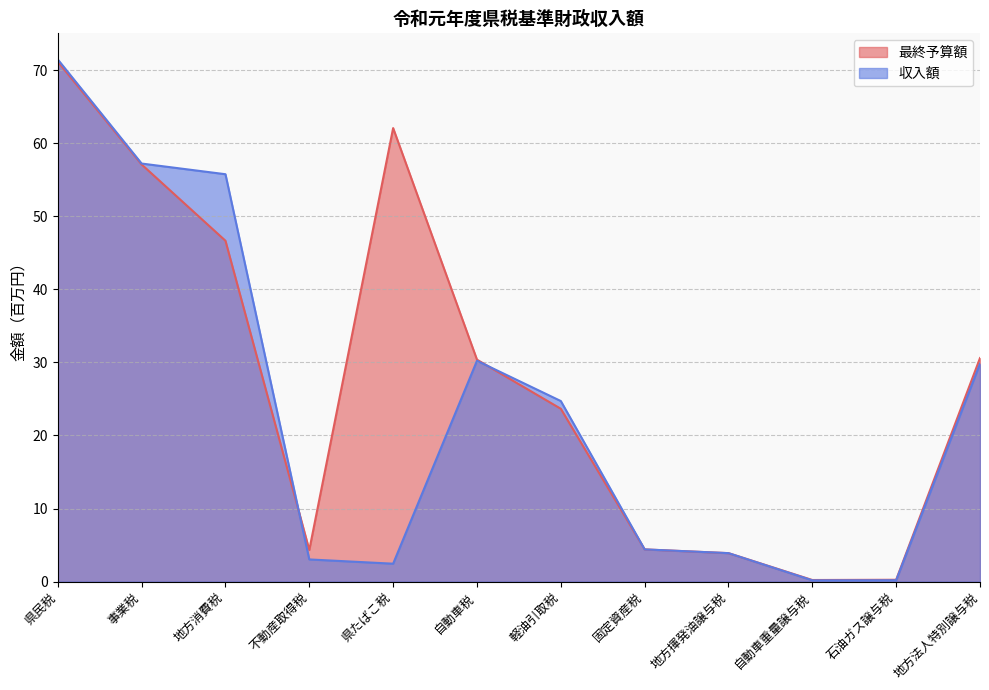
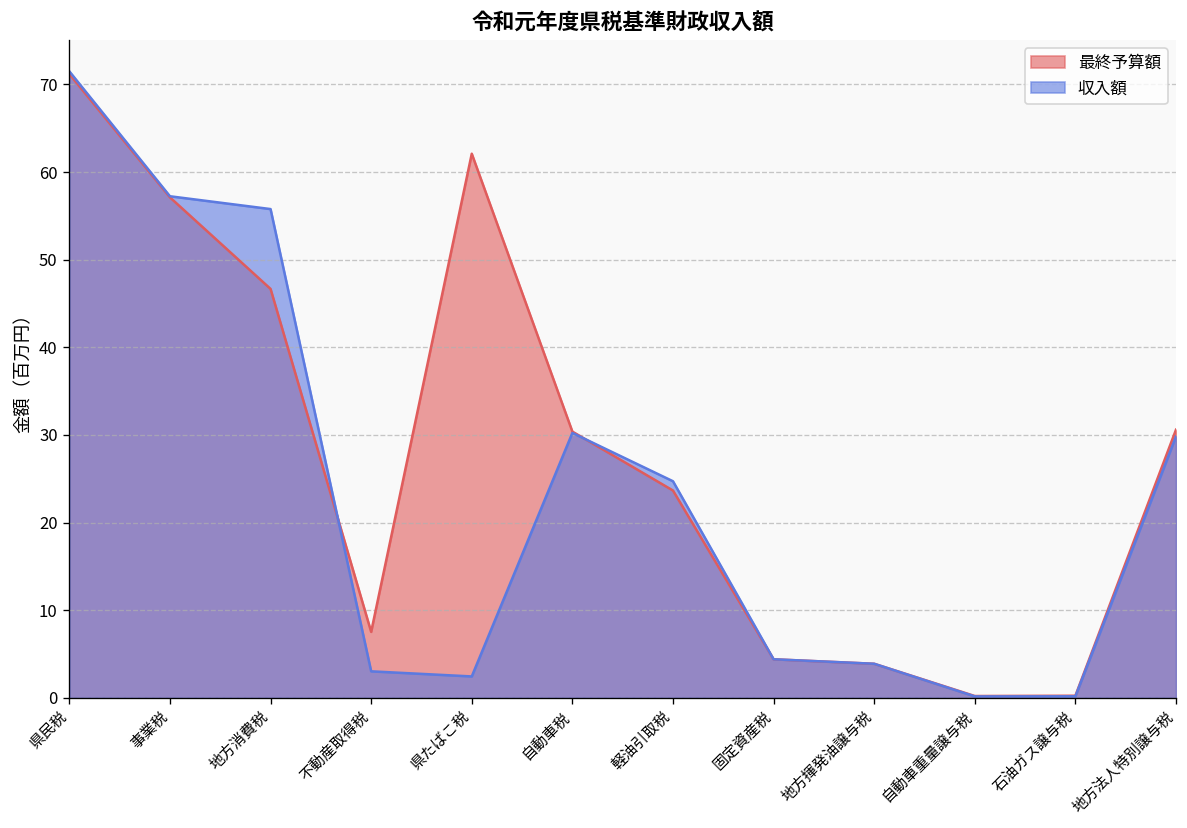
最終予算額, 不動産取得税: 4 -> 8
